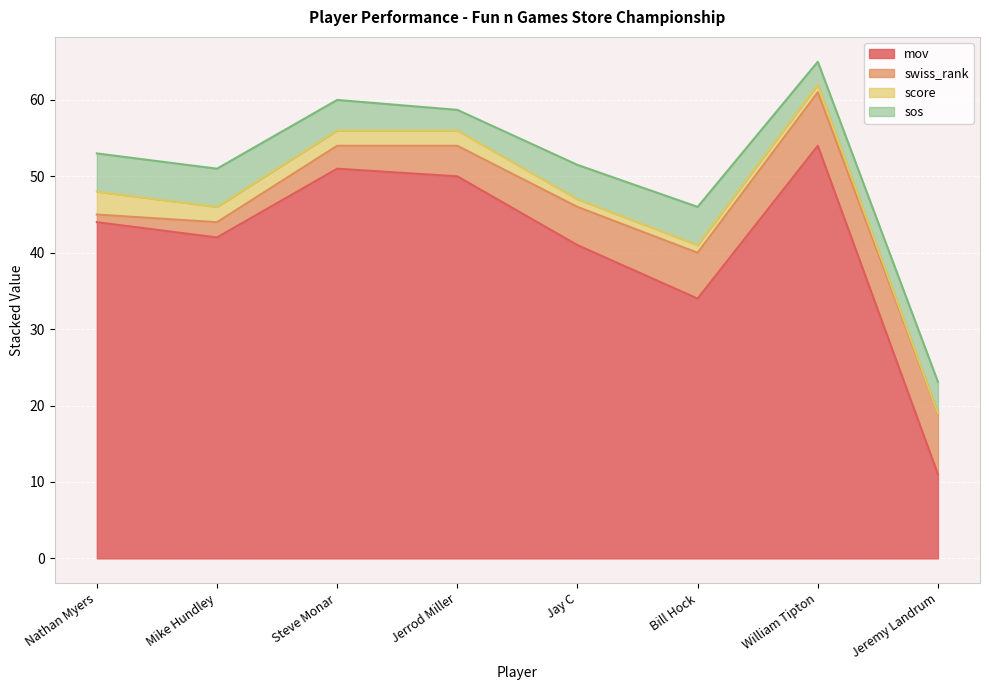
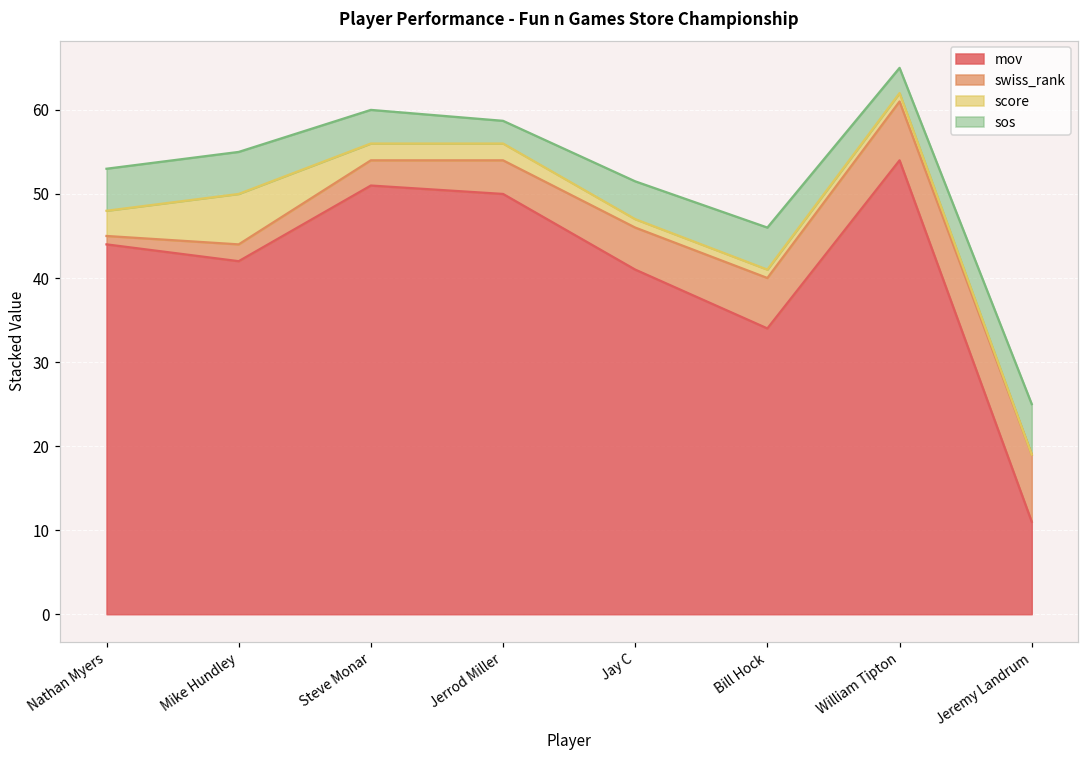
score, Mike Hundley: 2 -> 6
sos, Jeremy Landrum: 4 -> 6
